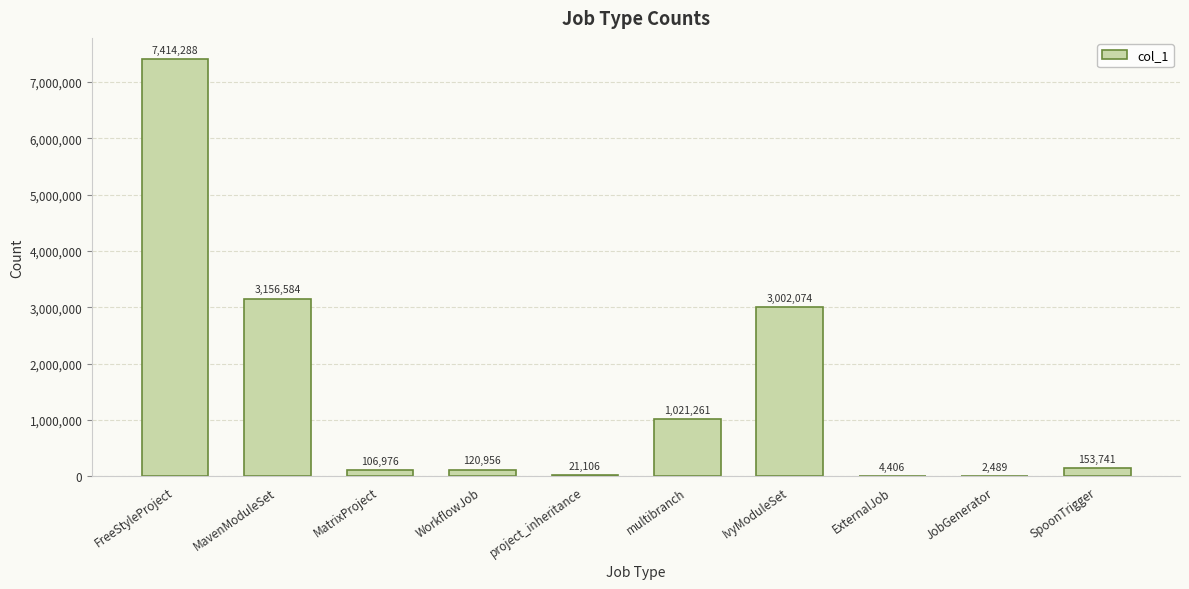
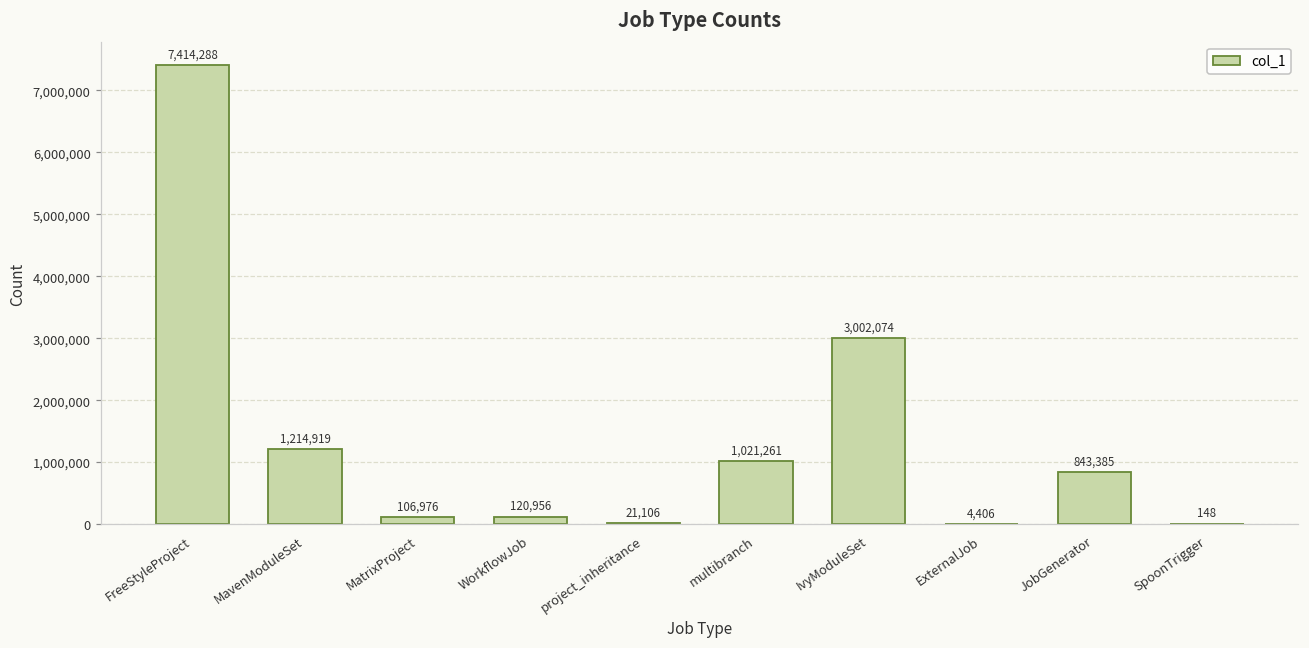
MavenModuleSet: 3,156,584 -> 1,214,919
JobGenerator: 2,489 -> 843,385
SpoonTrigger: 153,741 -> 148
